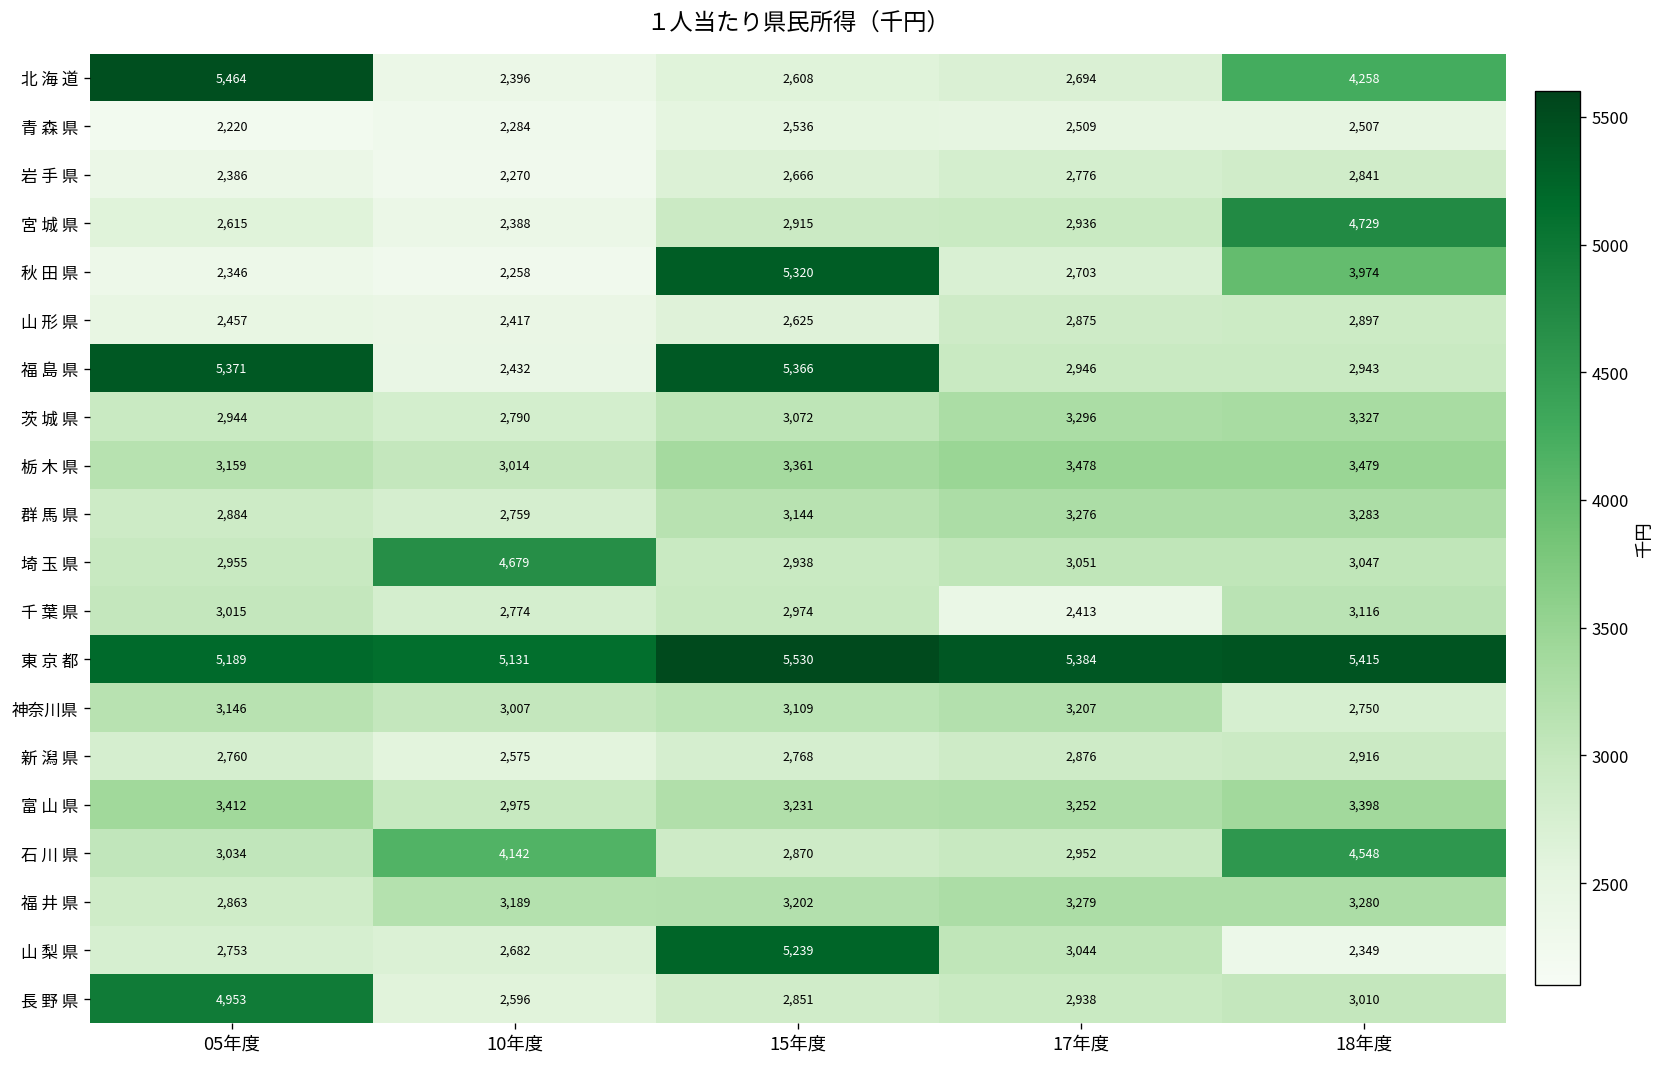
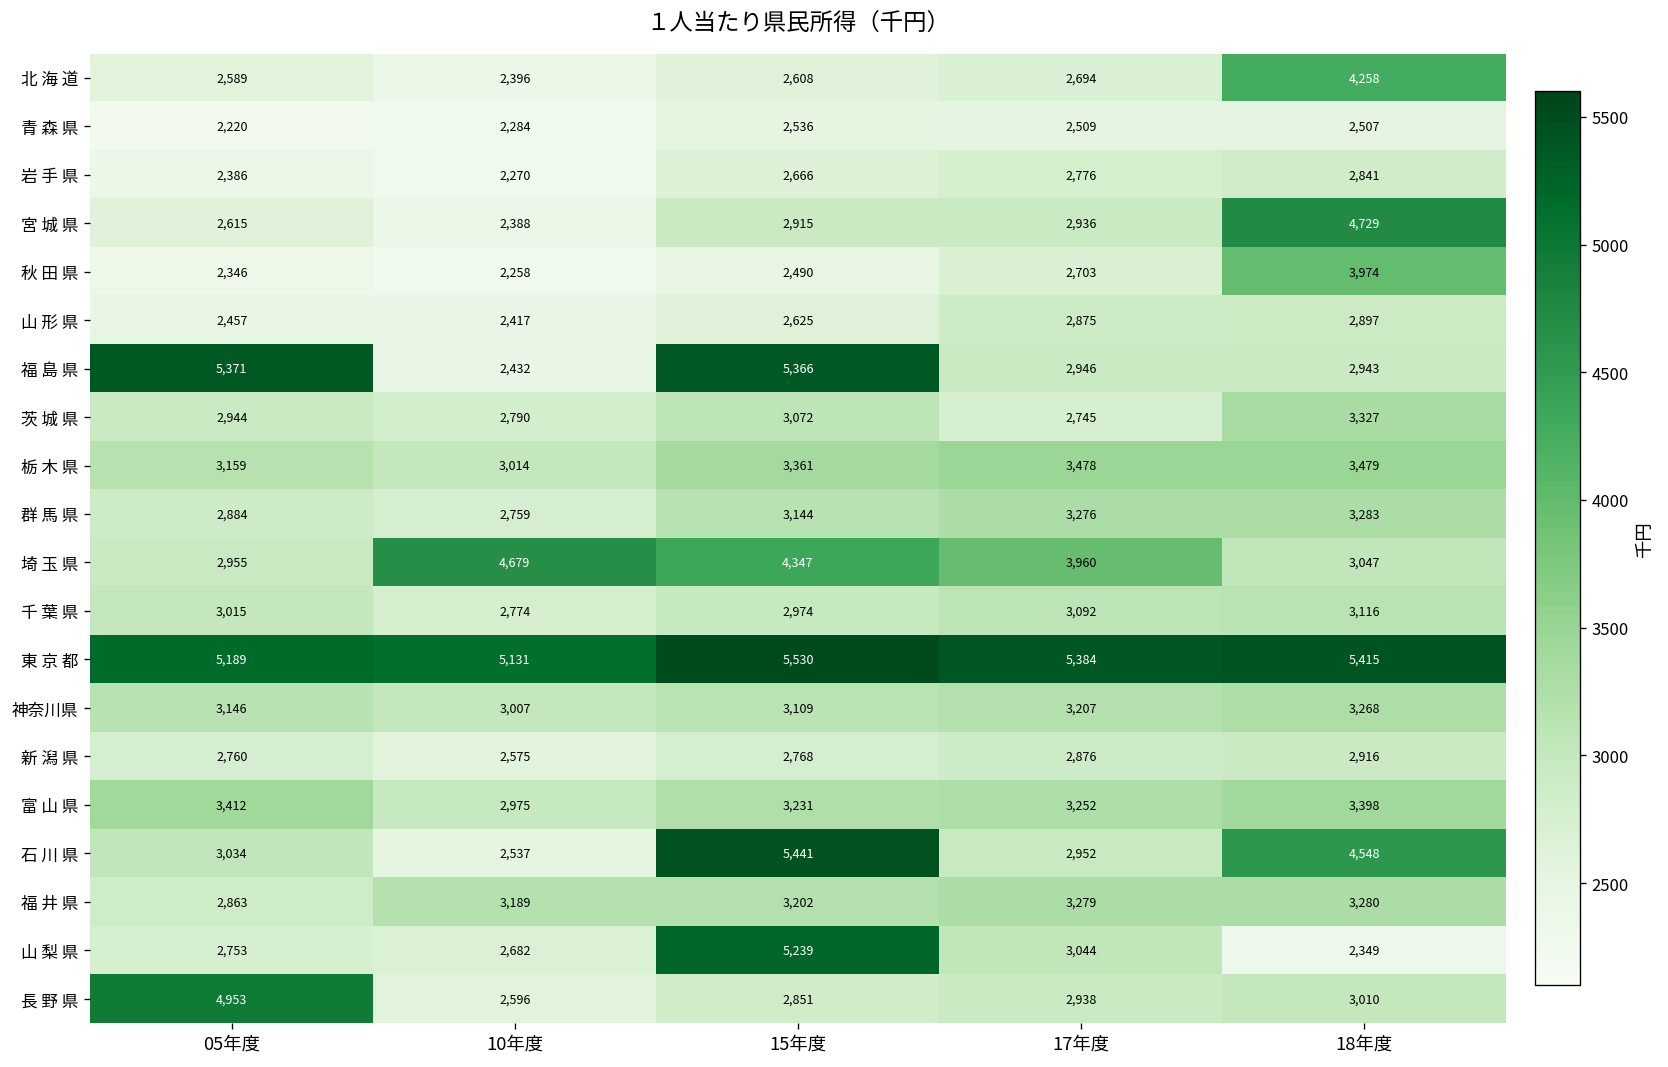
北 海 道, 05年度: 5,464 -> 2,589
秋 田 県, 15年度: 5,320 -> 2,490
茨 城 県, 17年度: 3,296 -> 2,745
埼 玉 県, 15年度: 2,938 -> 4,347
埼 玉 県, 17年度: 3,051 -> 3,960
千 葉 県, 17年度: 2,413 -> 3,092
神奈川県, 18年度: 2,750 -> 3,268
石 川 県, 10年度: 4,142 -> 2,537
石 川 県, 15年度: 2,870 -> 5,441
